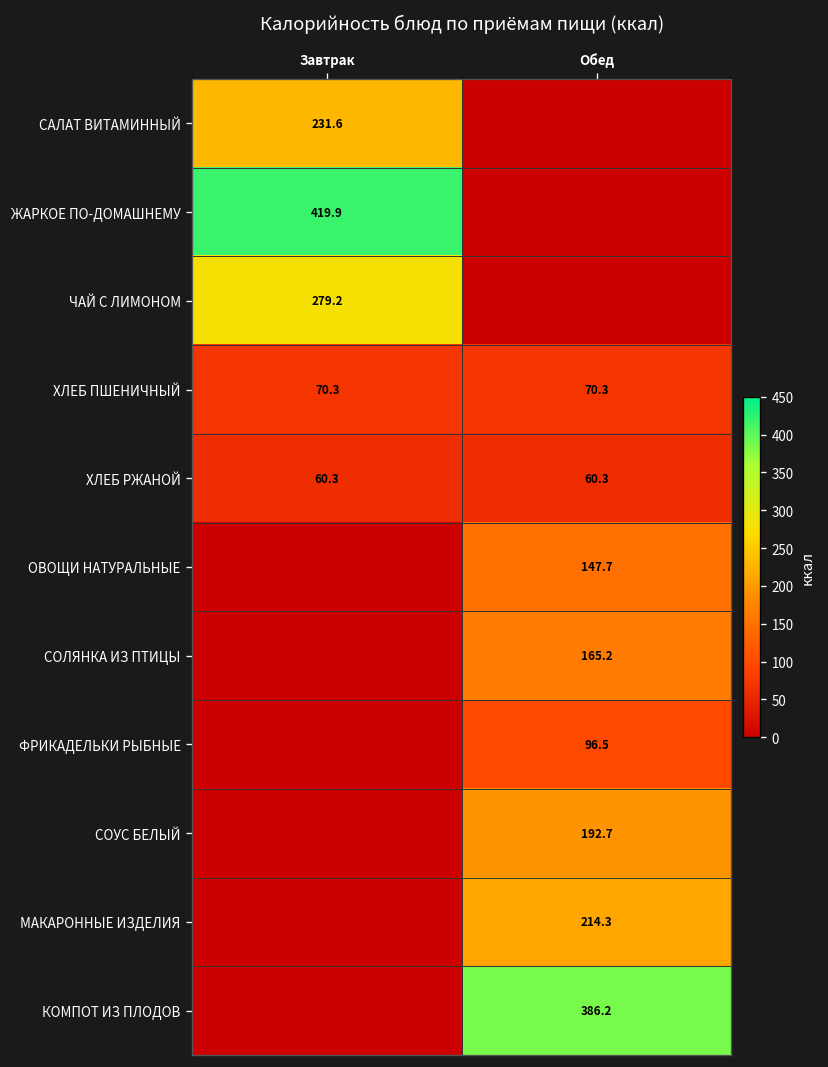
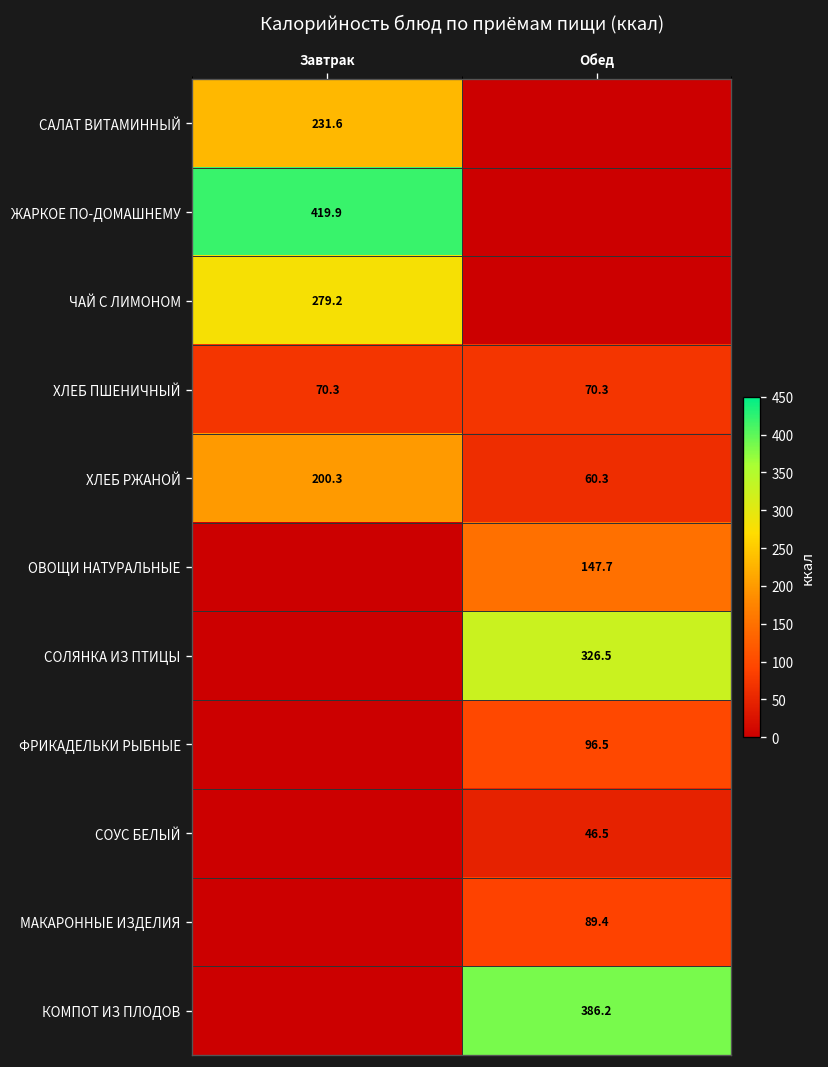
ХЛЕБ РЖАНОЙ, Завтрак: 60.3 -> 200.3
СОЛЯНКА ИЗ ПТИЦЫ, Обед: 165.2 -> 326.5
СОУС БЕЛЫЙ, Обед: 192.7 -> 46.5
МАКАРОННЫЕ ИЗДЕЛИЯ, Обед: 214.3 -> 89.4
